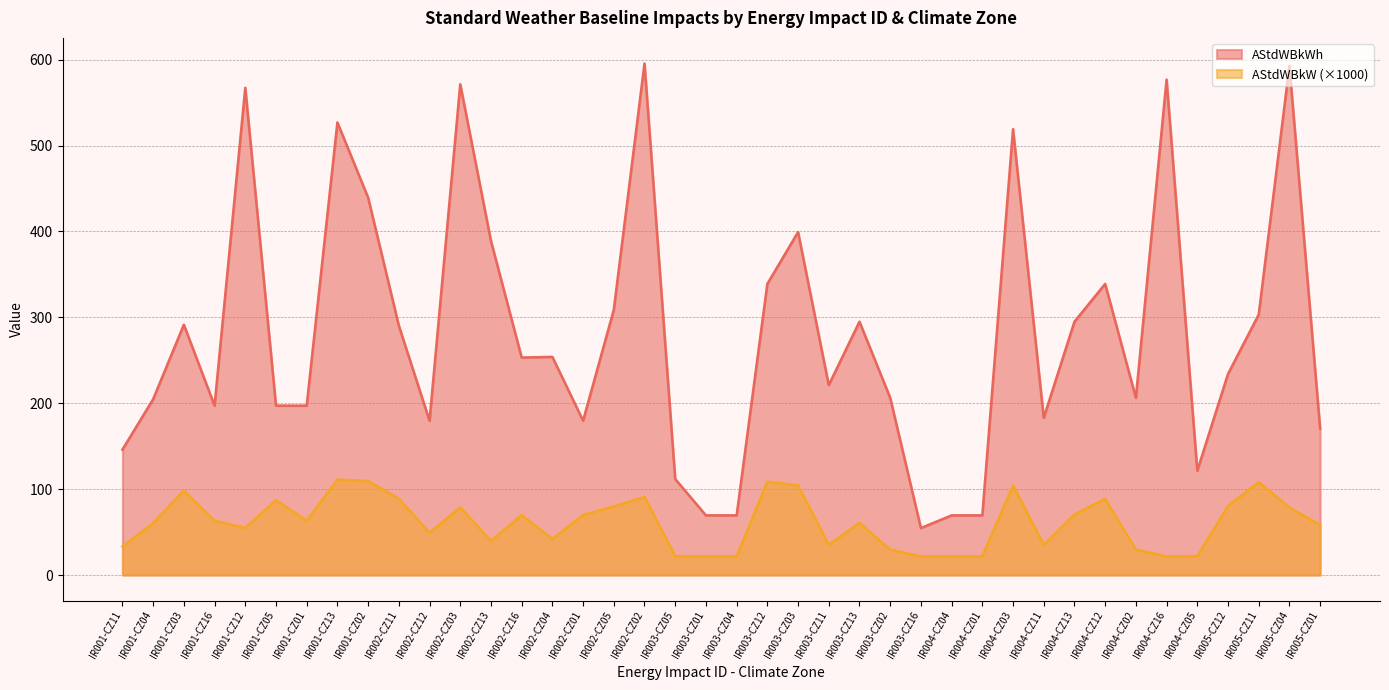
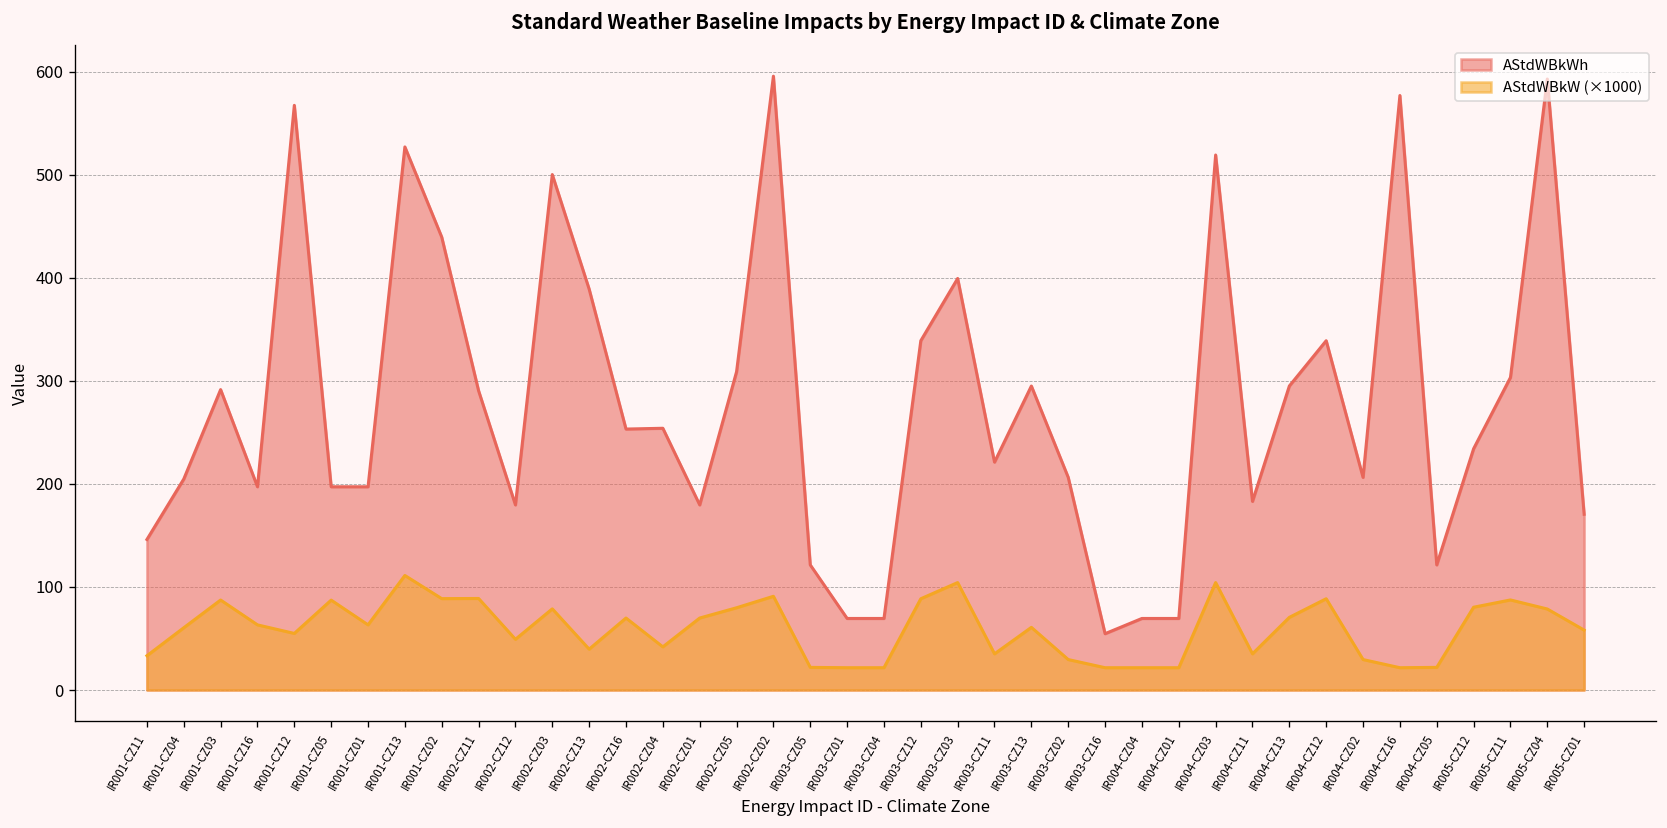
AStdWBkW (×1000), IR001-CZ03: 100 -> 90
AStdWBkW (×1000), IR001-CZ02: 110 -> 90
AStdWBkWh, IR002-CZ03: 570 -> 500
AStdWBkWh, IR003-CZ05: 110 -> 120
AStdWBkW (×1000), IR003-CZ12: 110 -> 90
AStdWBkW (×1000), IR005-CZ11: 110 -> 90
